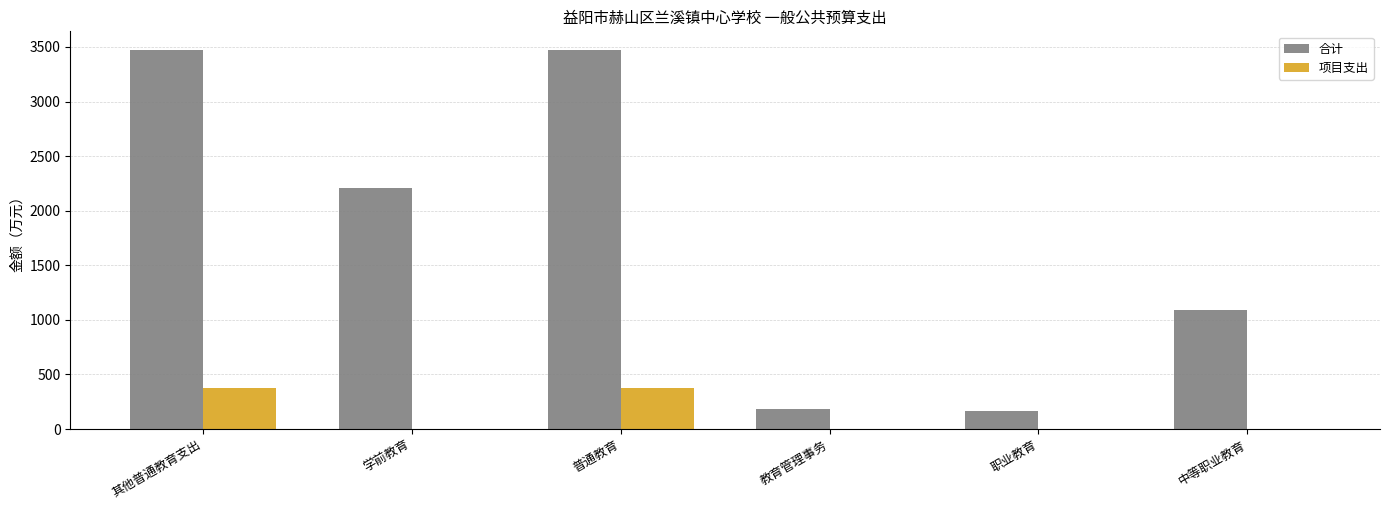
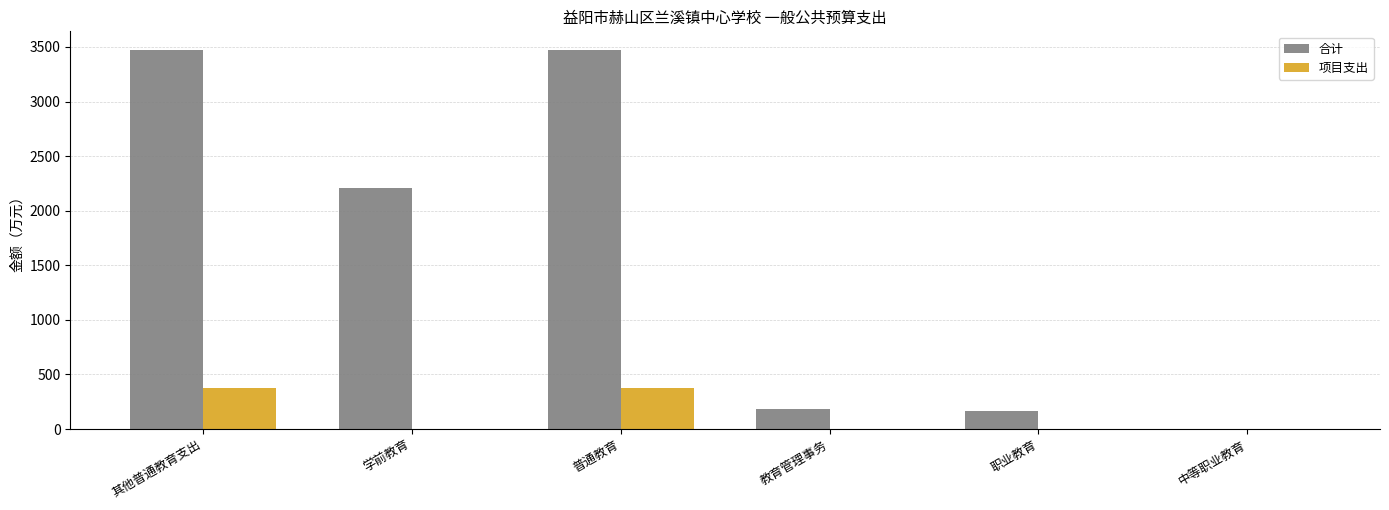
合计, 中等职业教育: 1090 -> 0
